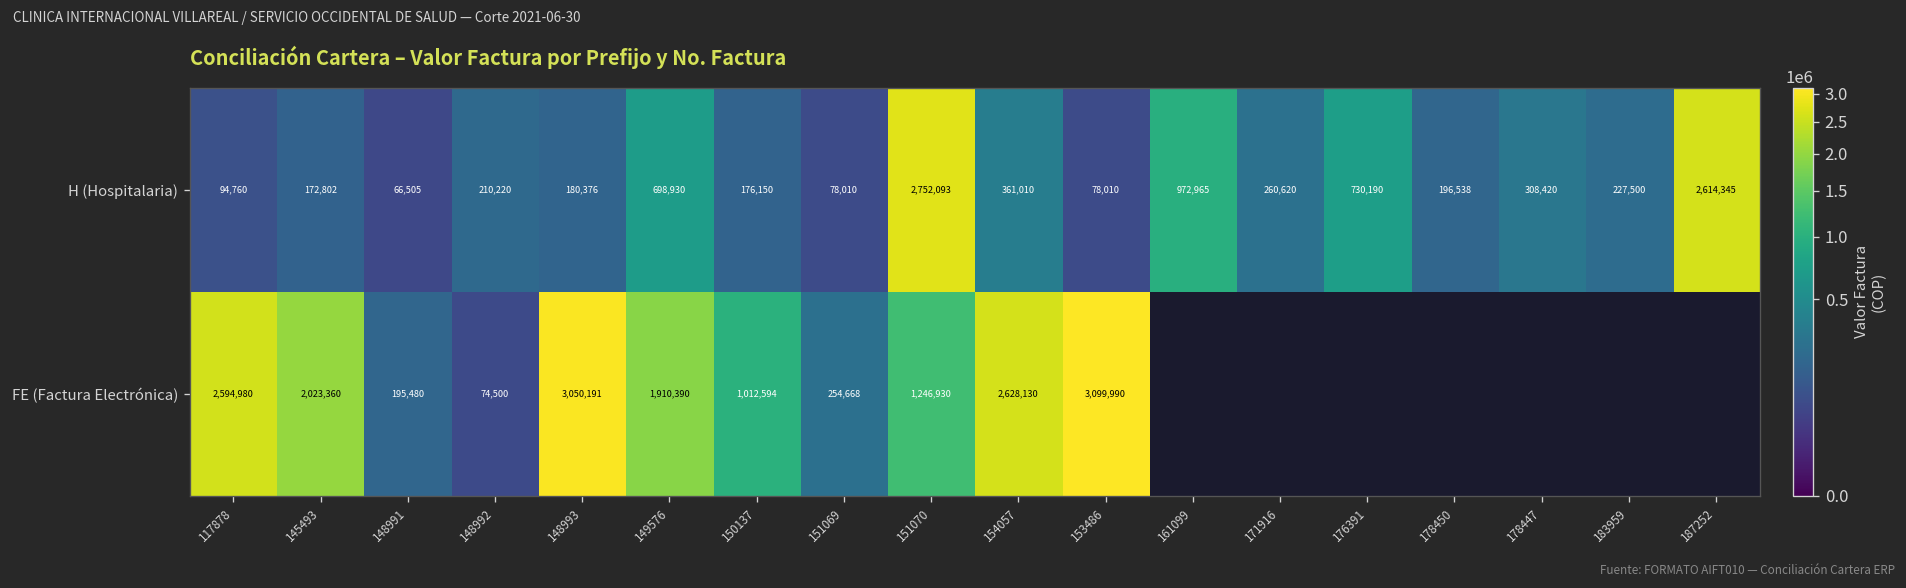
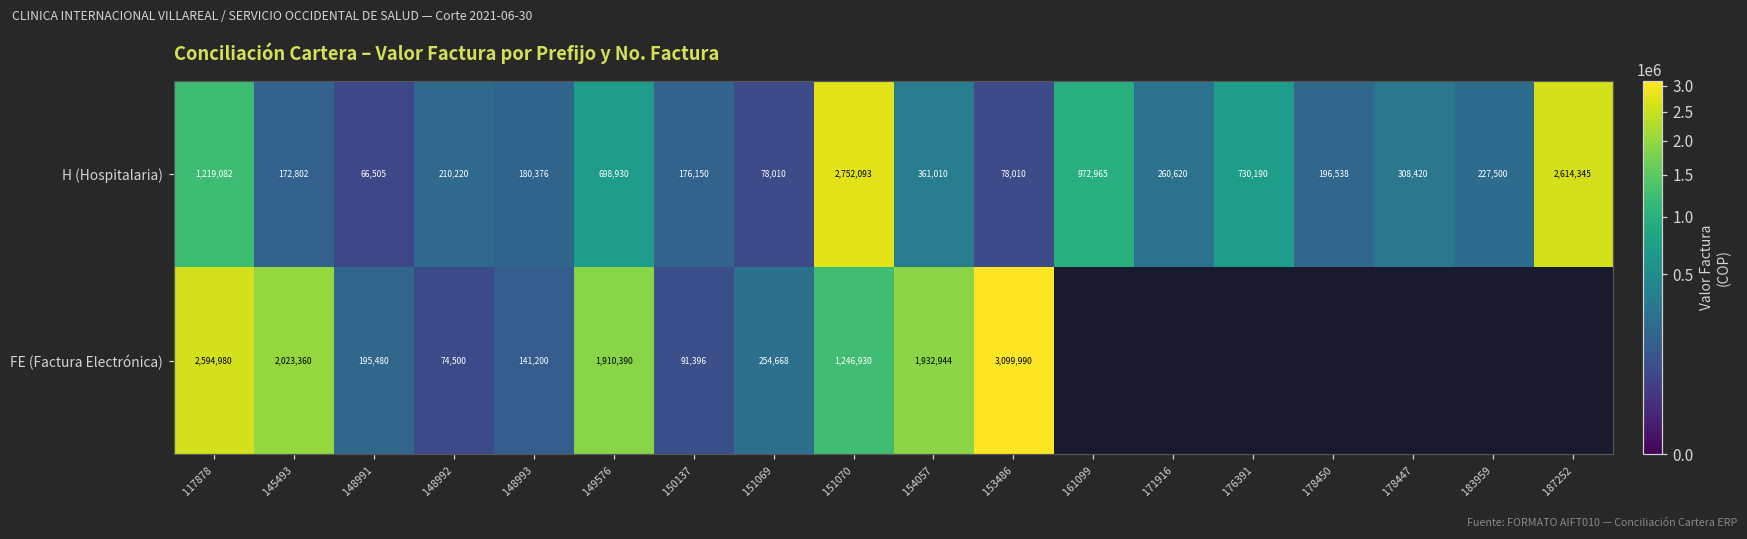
H (Hospitalaria), 117878: 94,760 -> 1,219,082
FE (Factura Electrónica), 148993: 3,050,191 -> 141,200
FE (Factura Electrónica), 150137: 1,012,594 -> 91,396
FE (Factura Electrónica), 154057: 2,628,130 -> 1,932,944
